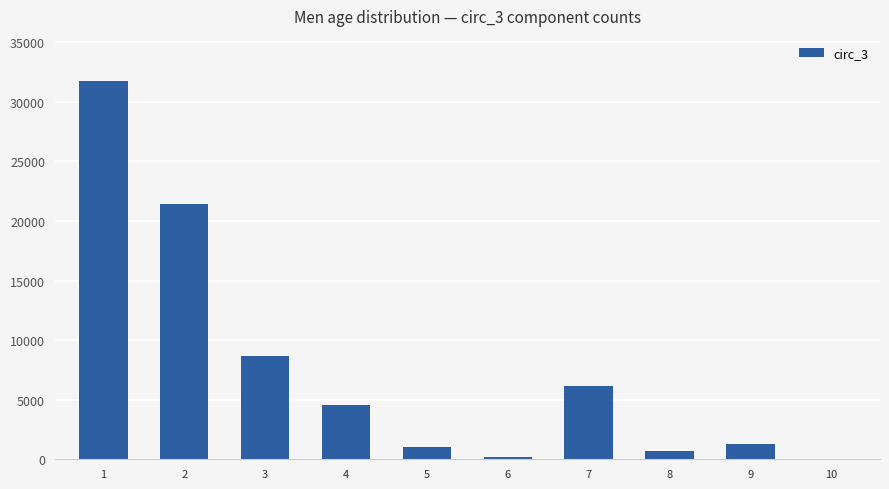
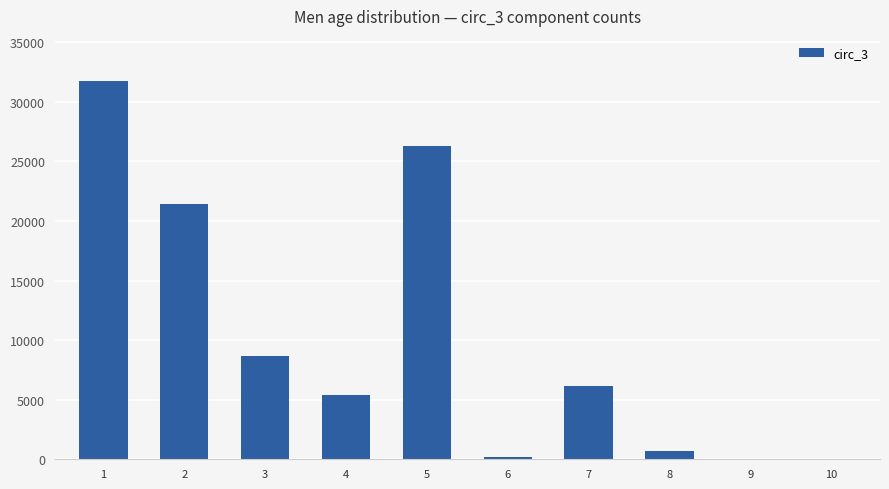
4: 4500 -> 5400
5: 1000 -> 26300
9: 1300 -> 0
